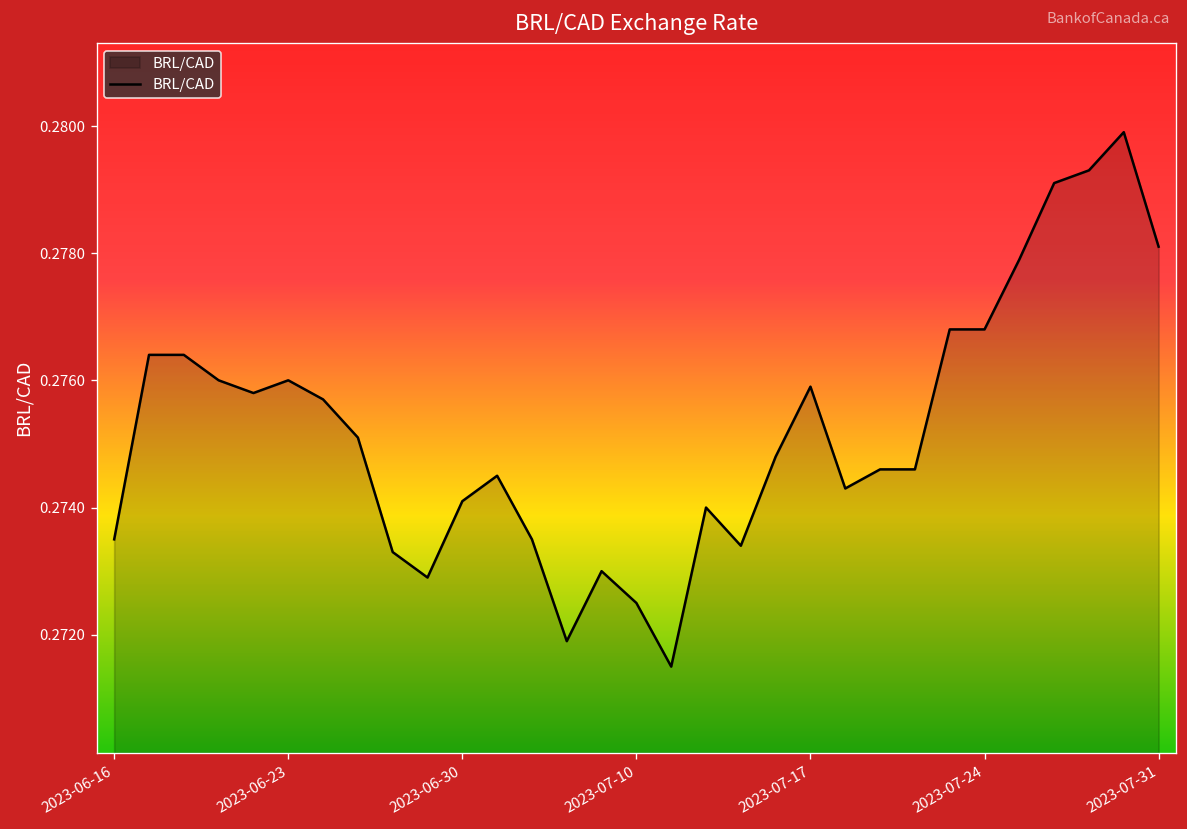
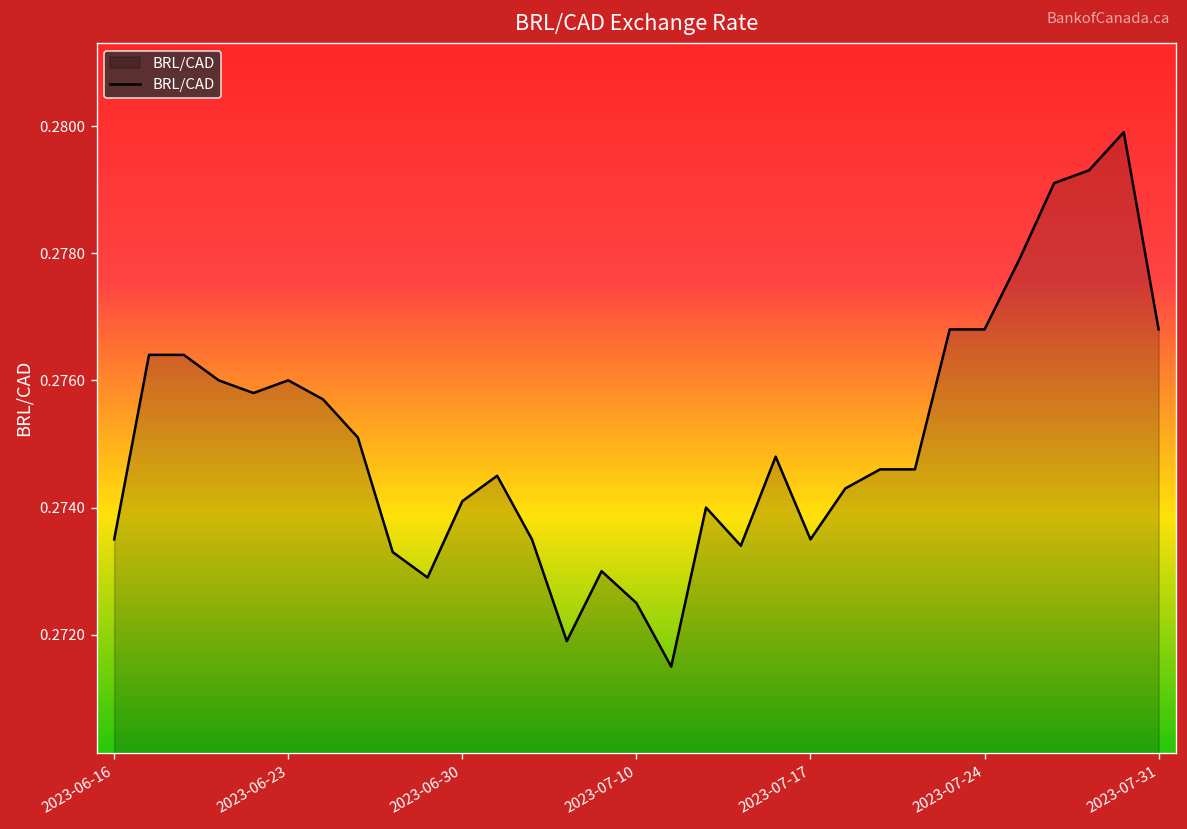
2023-07-17: 0.2759 -> 0.2735
2023-07-31: 0.2781 -> 0.2768
